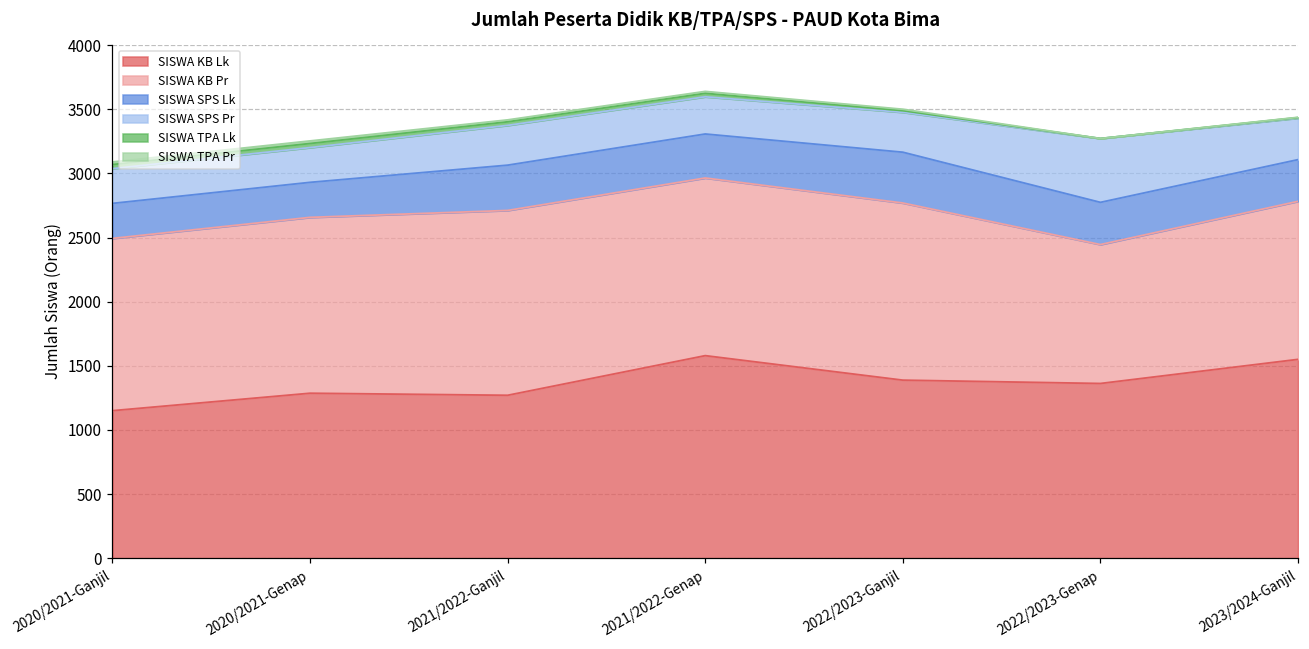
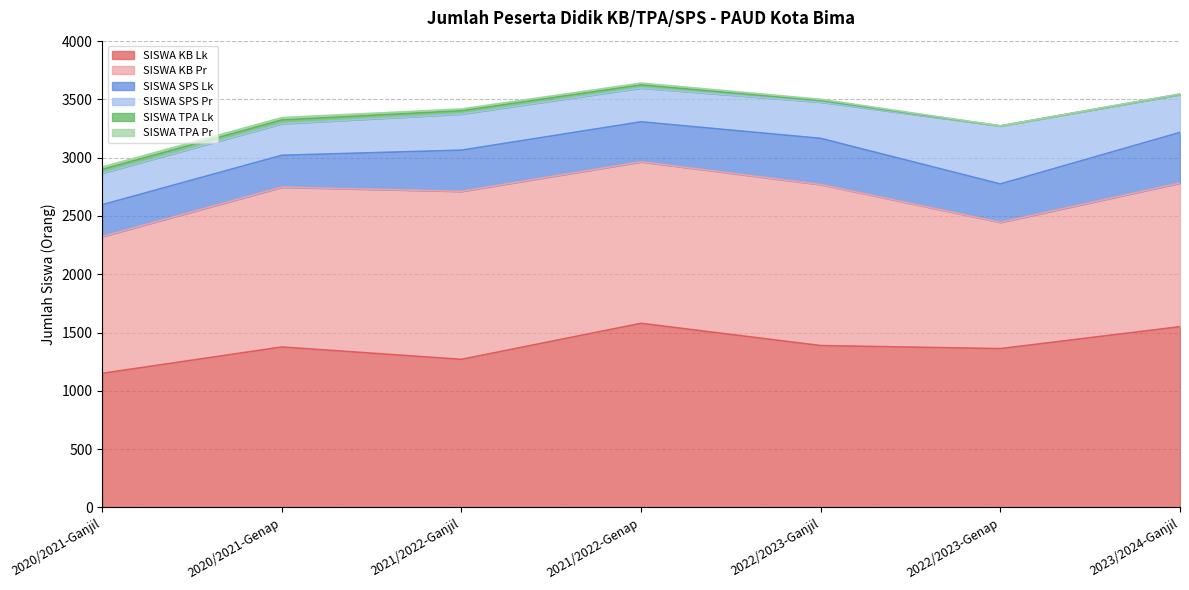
SISWA KB Pr, 2020/2021-Ganjil: 1340 -> 1170
SISWA KB Lk, 2020/2021-Genap: 1290 -> 1380
SISWA SPS Lk, 2023/2024-Ganjil: 330 -> 430
